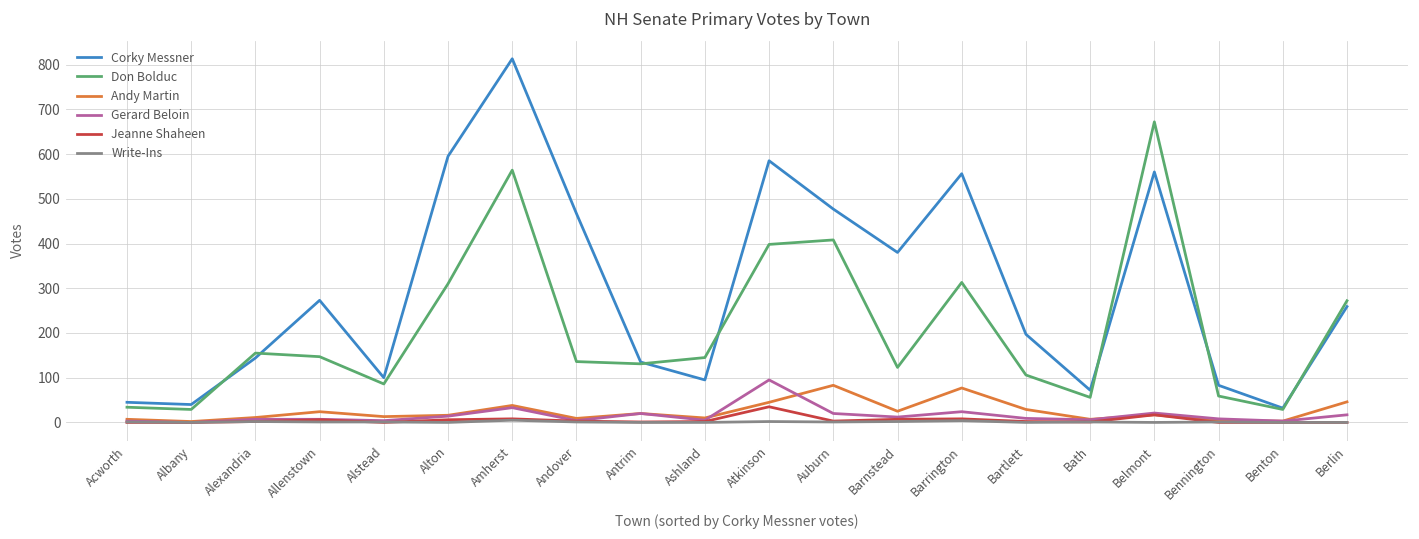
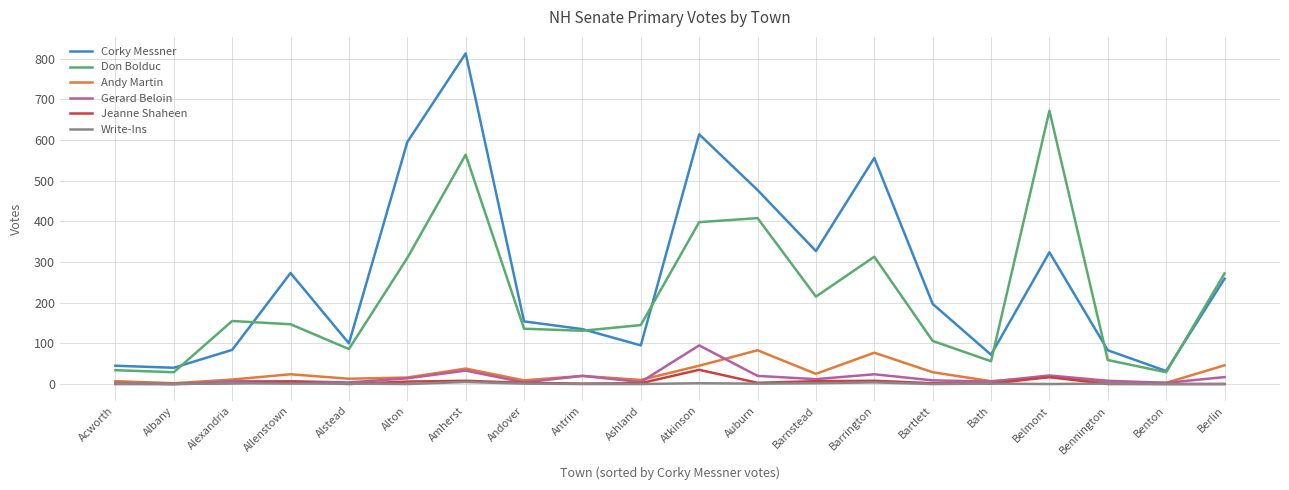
Corky Messner, Alexandria: 140 -> 80
Corky Messner, Andover: 470 -> 150
Corky Messner, Atkinson: 590 -> 610
Corky Messner, Barnstead: 380 -> 330
Don Bolduc, Barnstead: 120 -> 220
Corky Messner, Belmont: 560 -> 320
